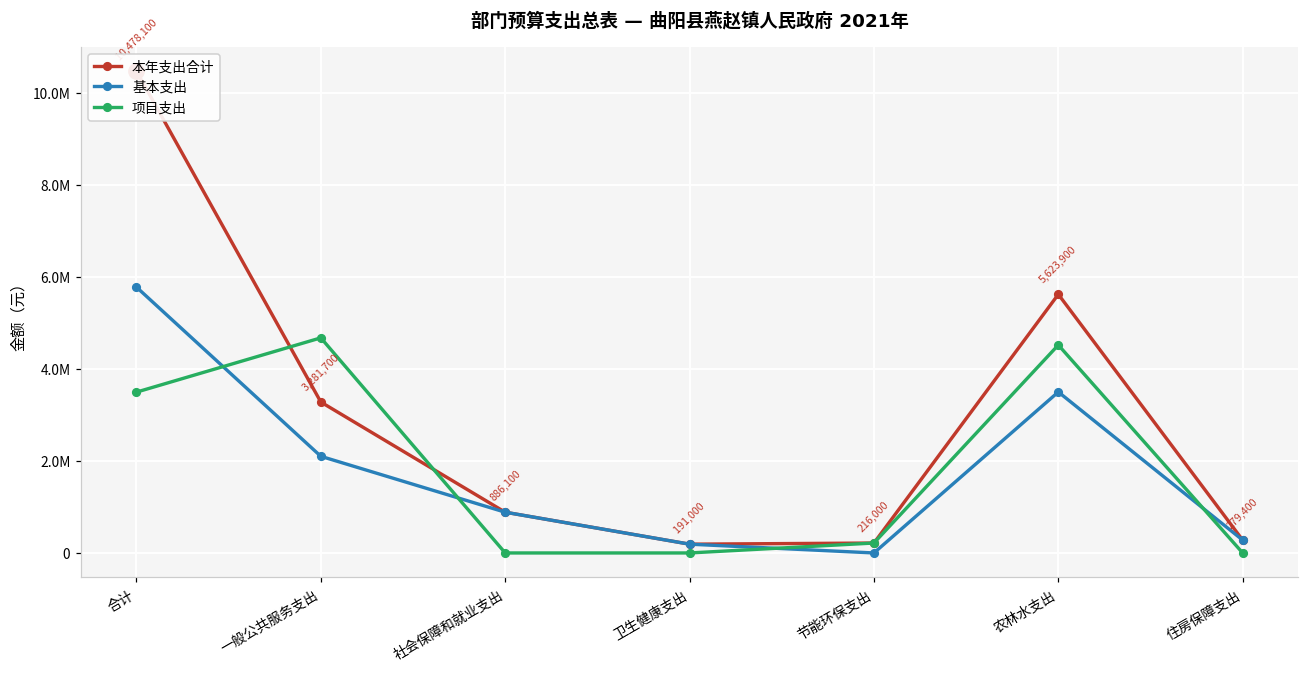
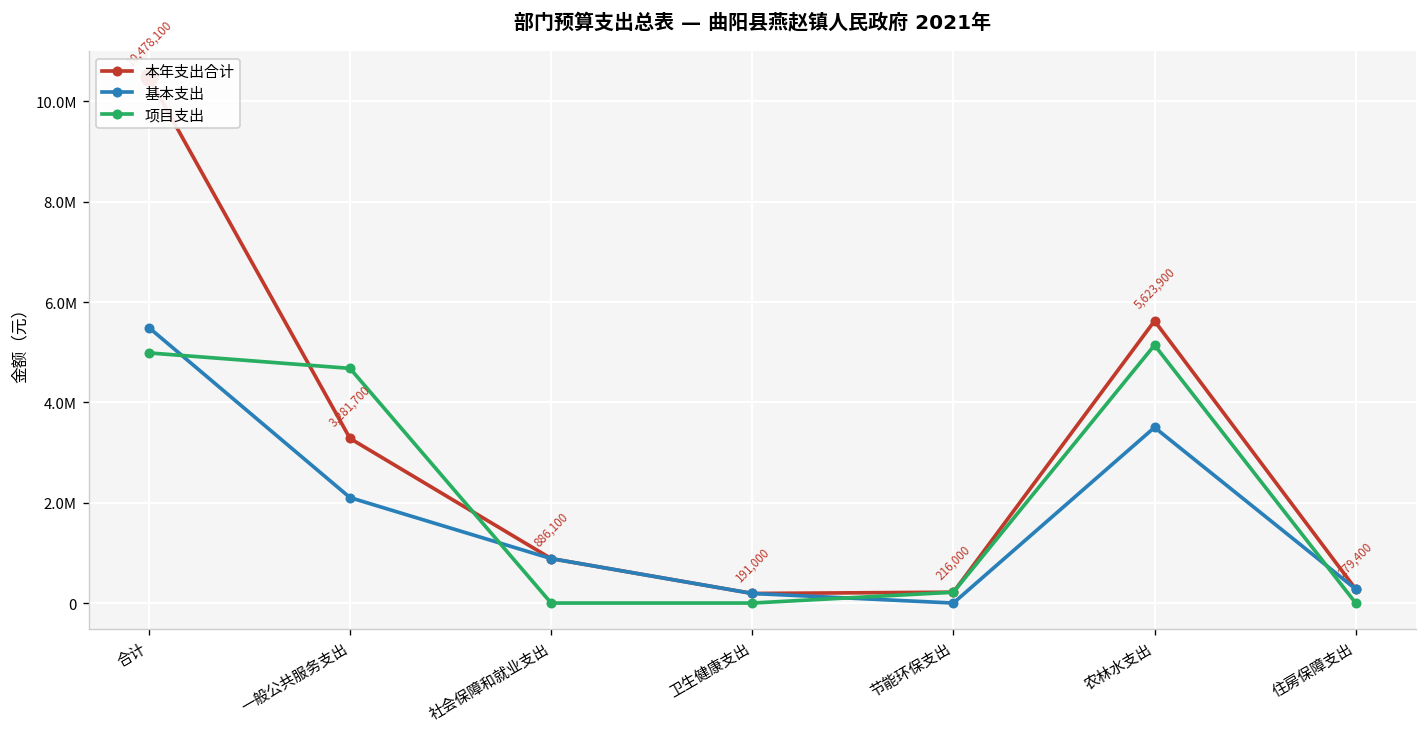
基本支出, 合计: 5800000 -> 5500000
项目支出, 合计: 3500000 -> 5000000
项目支出, 农林水支出: 4500000 -> 5100000
